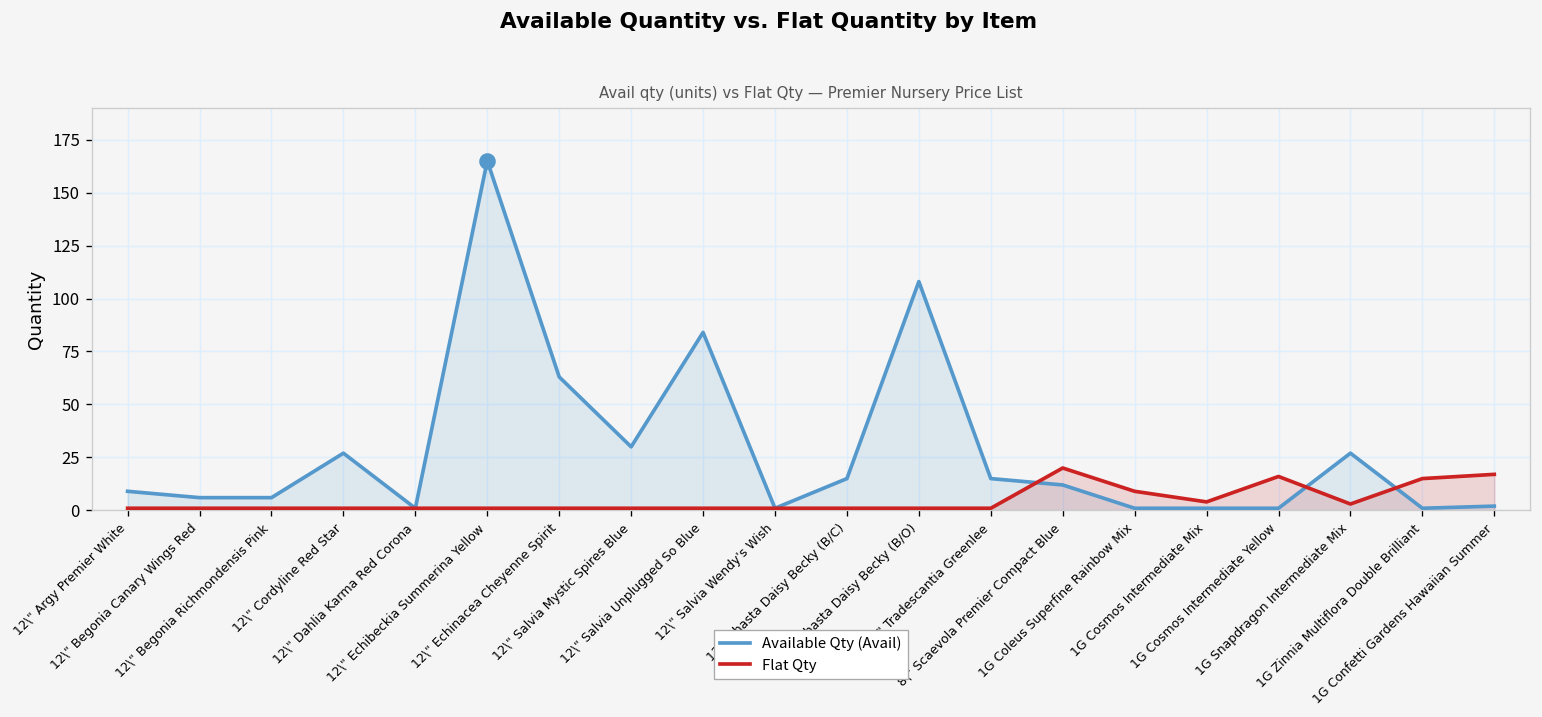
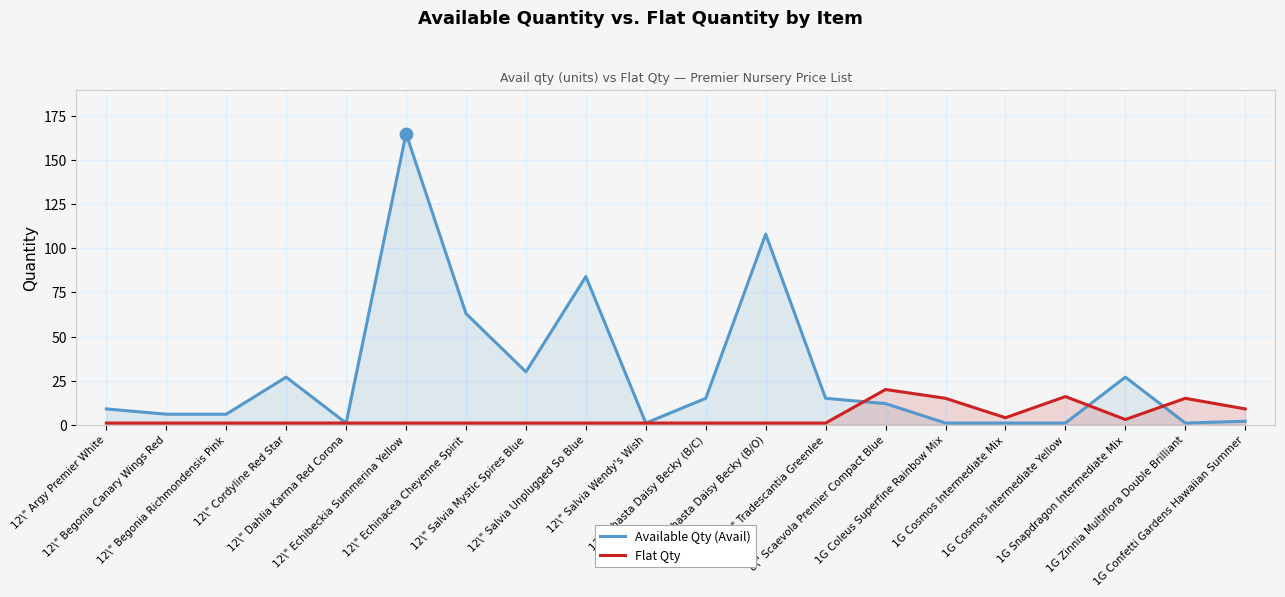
Flat Qty, 1G Coleus Superfine Rainbow Mix: 9 -> 15
Flat Qty, 1G Confetti Gardens Hawaiian Summer: 17 -> 9
